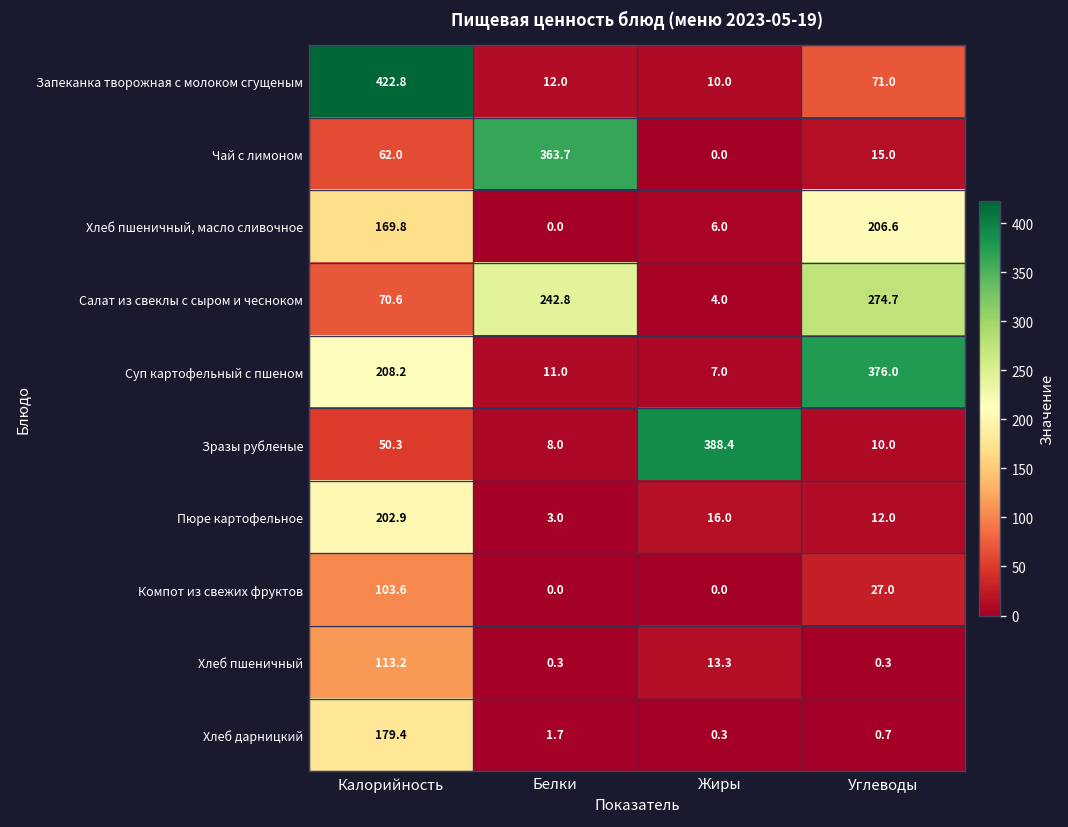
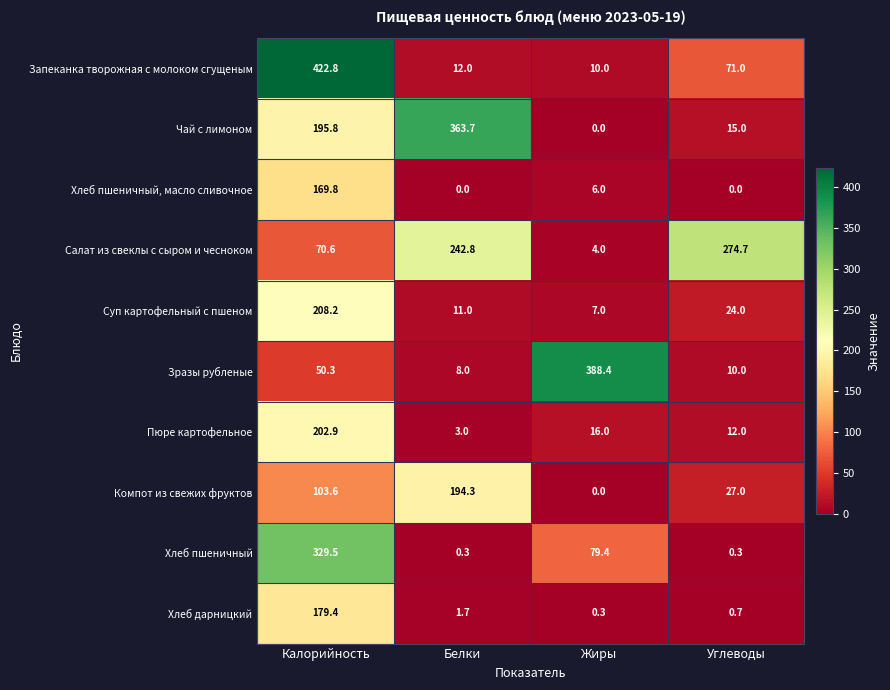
Чай с лимоном, Калорийность: 62.0 -> 195.8
Хлеб пшеничный, масло сливочное, Углеводы: 206.6 -> 0.0
Суп картофельный с пшеном, Углеводы: 376.0 -> 24.0
Компот из свежих фруктов, Белки: 0.0 -> 194.3
Хлеб пшеничный, Калорийность: 113.2 -> 329.5
Хлеб пшеничный, Жиры: 13.3 -> 79.4
